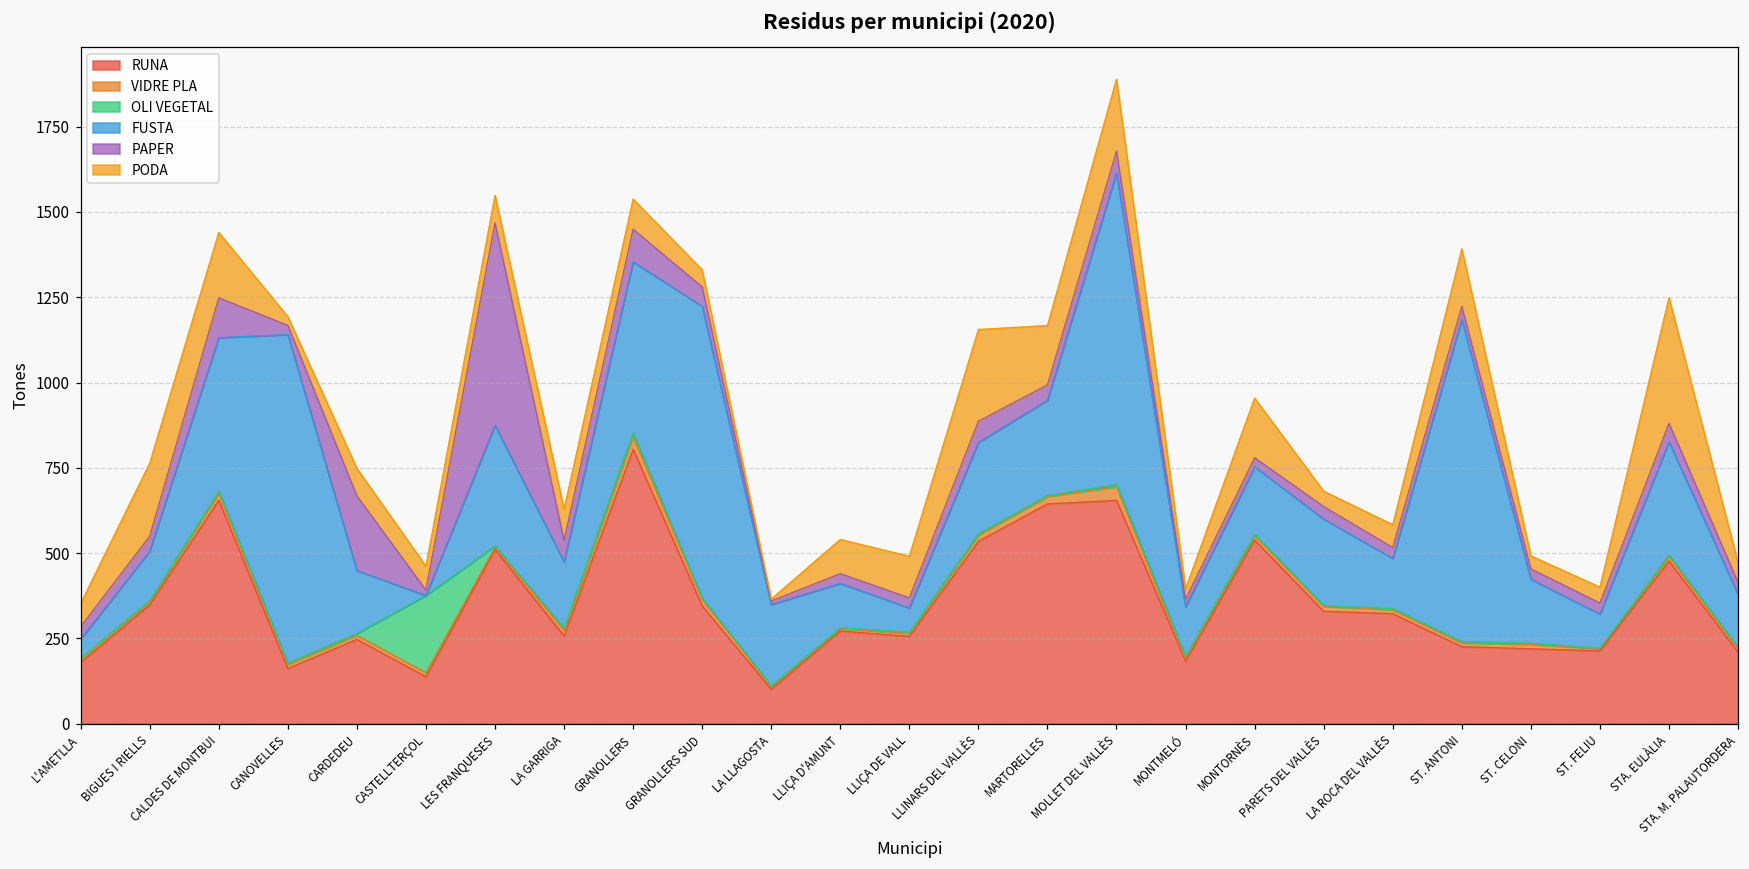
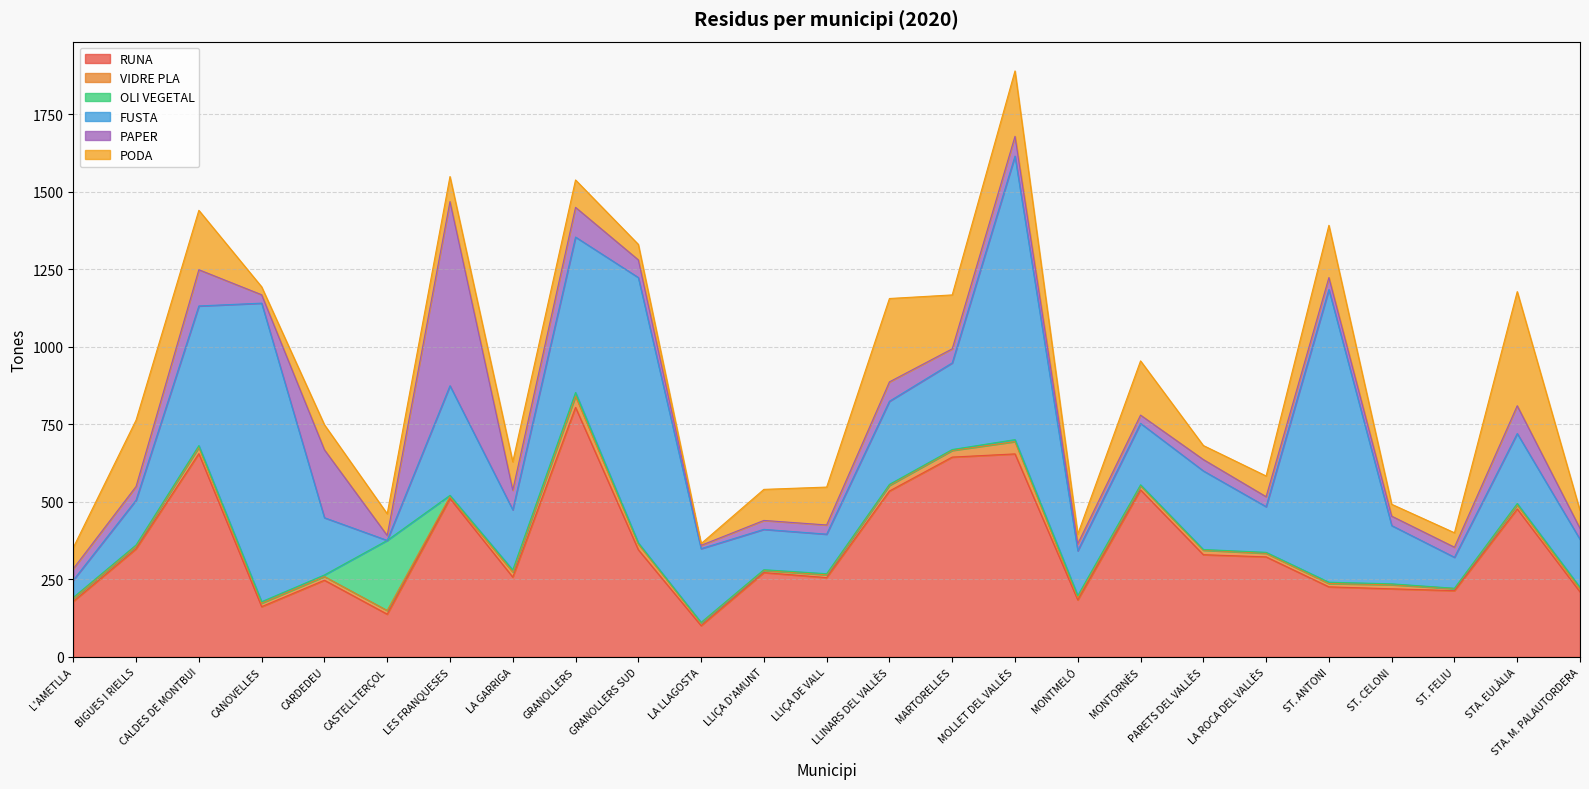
FUSTA, LLIÇA DE VALL: 70 -> 130
FUSTA, STA. EULÀLIA: 330 -> 230
PAPER, STA. EULÀLIA: 50 -> 90
